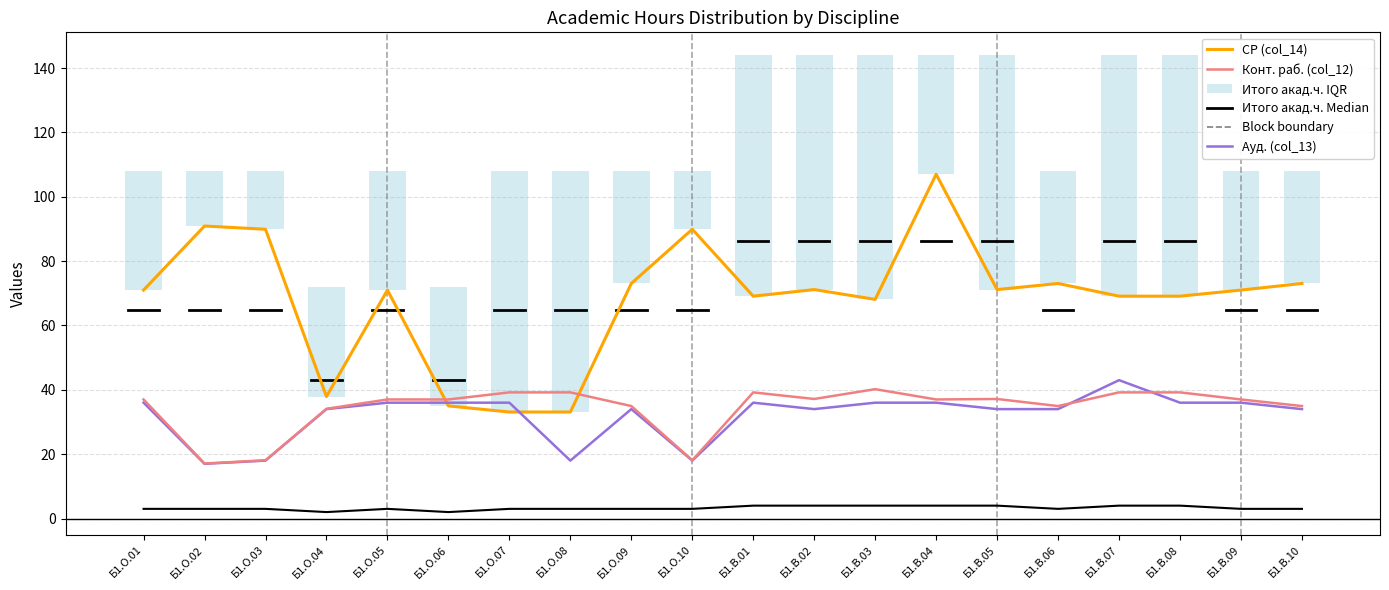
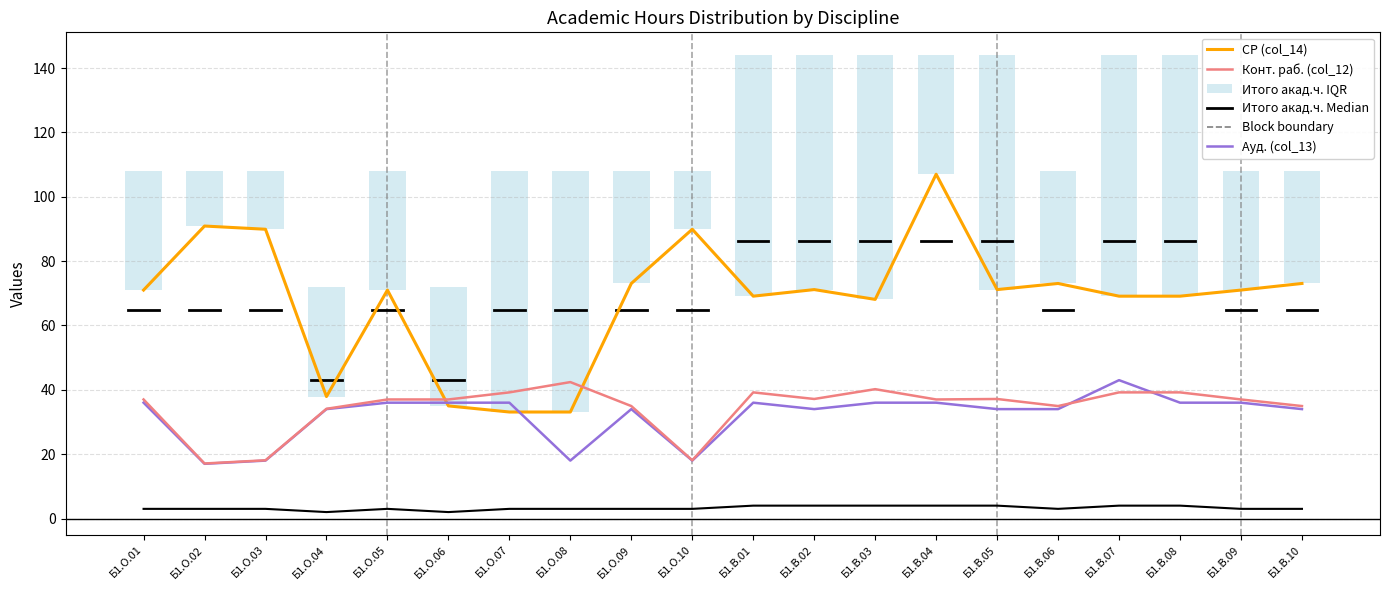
Конт. раб. (col_12), Б1.О.08: 39 -> 42
